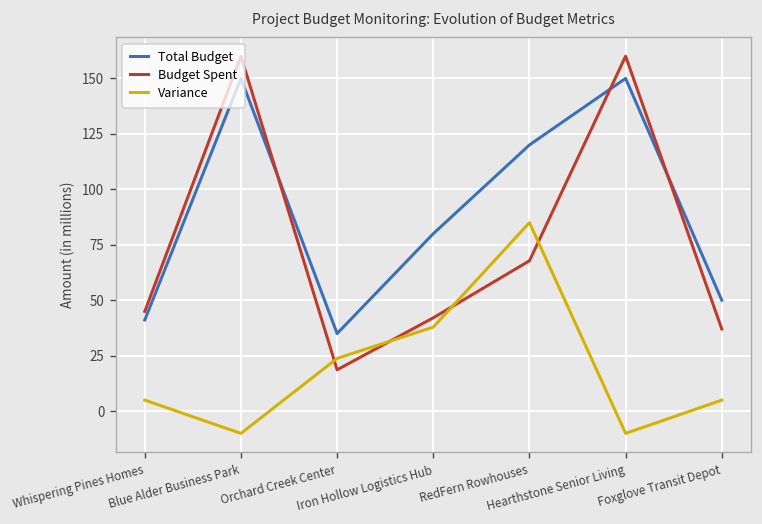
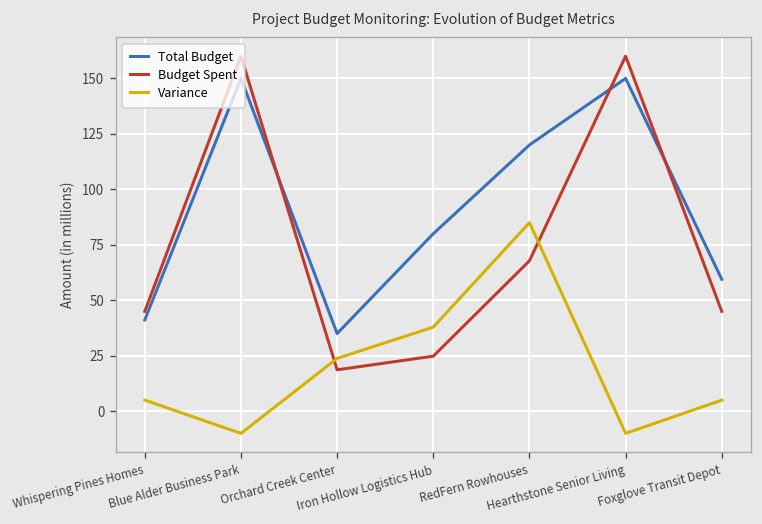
Budget Spent, Iron Hollow Logistics Hub: 42 -> 25
Total Budget, Foxglove Transit Depot: 50 -> 59
Budget Spent, Foxglove Transit Depot: 37 -> 45
